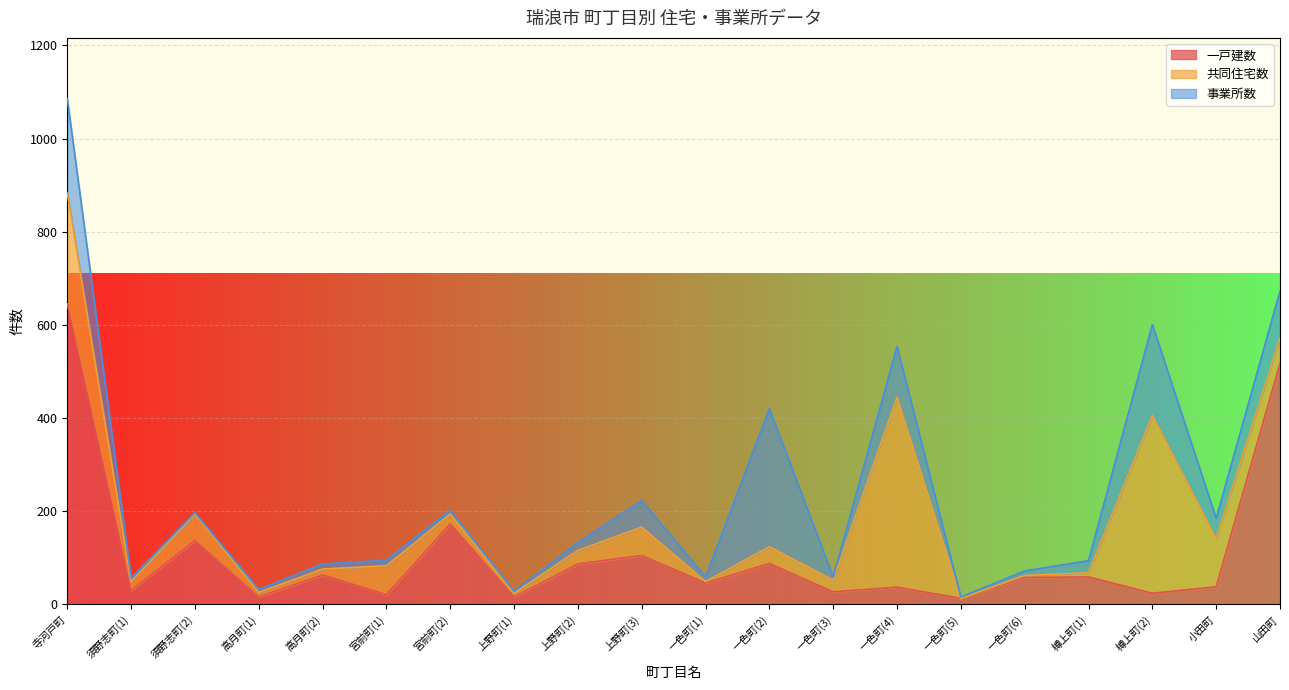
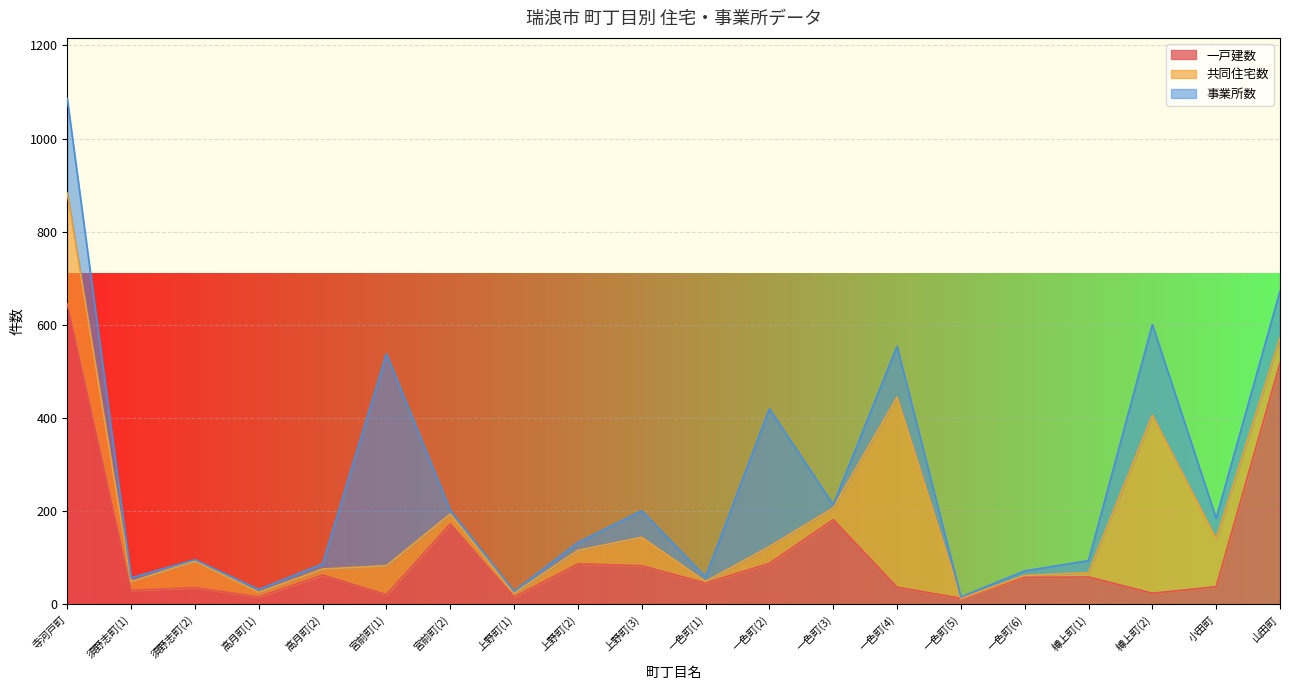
一戸建数, 須野志町(2): 140 -> 40
事業所数, 宮前町(1): 10 -> 460
一戸建数, 上野町(3): 110 -> 80
一戸建数, 一色町(3): 30 -> 180
